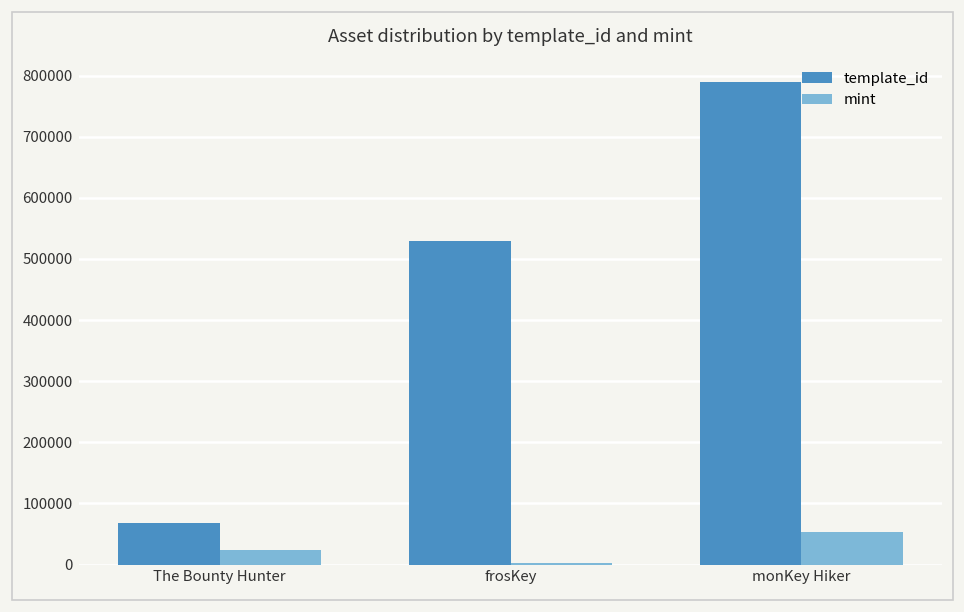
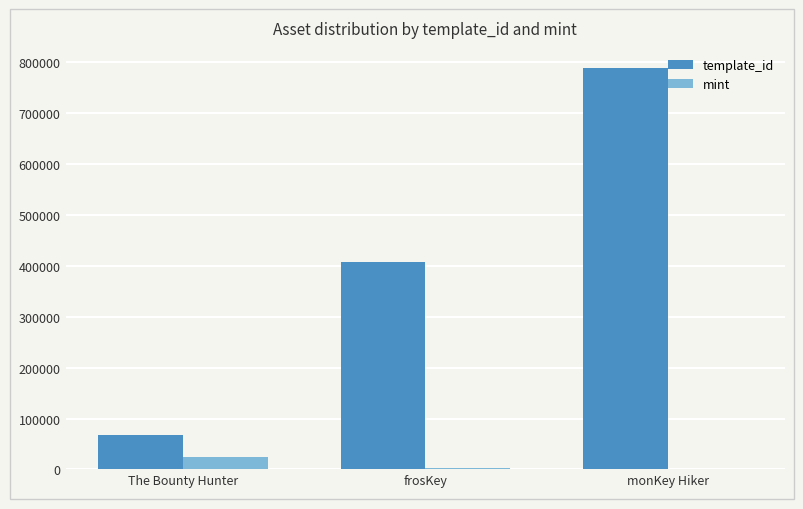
template_id, frosKey: 530000 -> 410000
mint, monKey Hiker: 50000 -> 0
